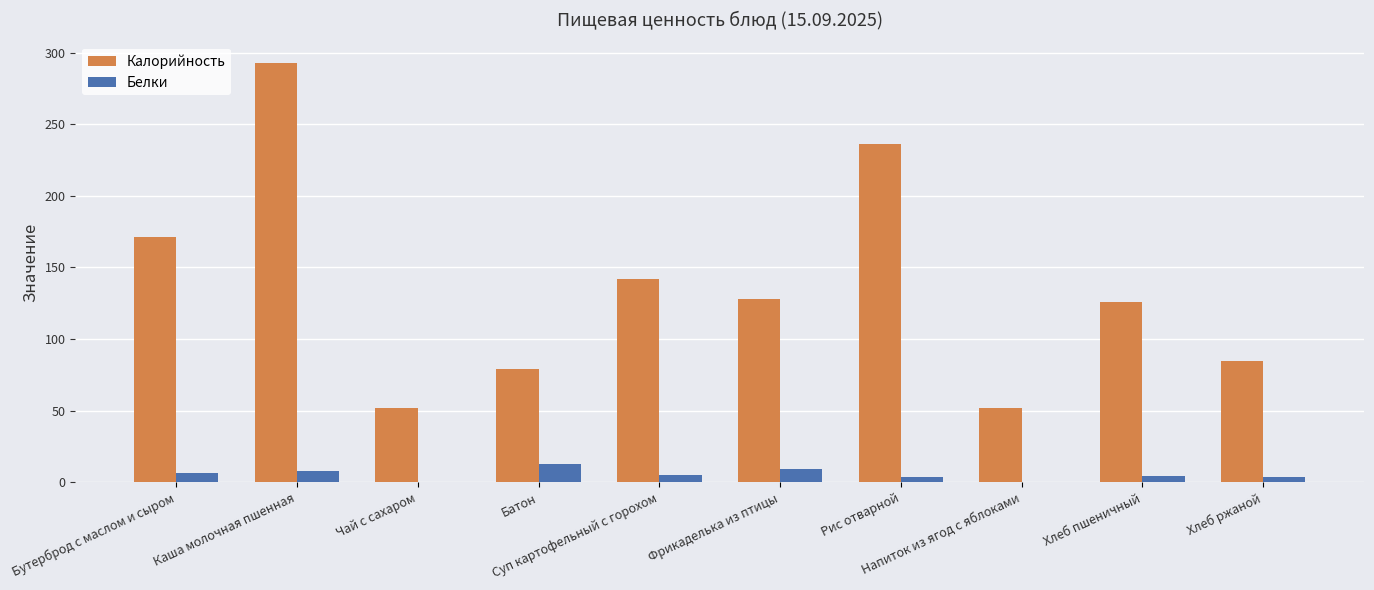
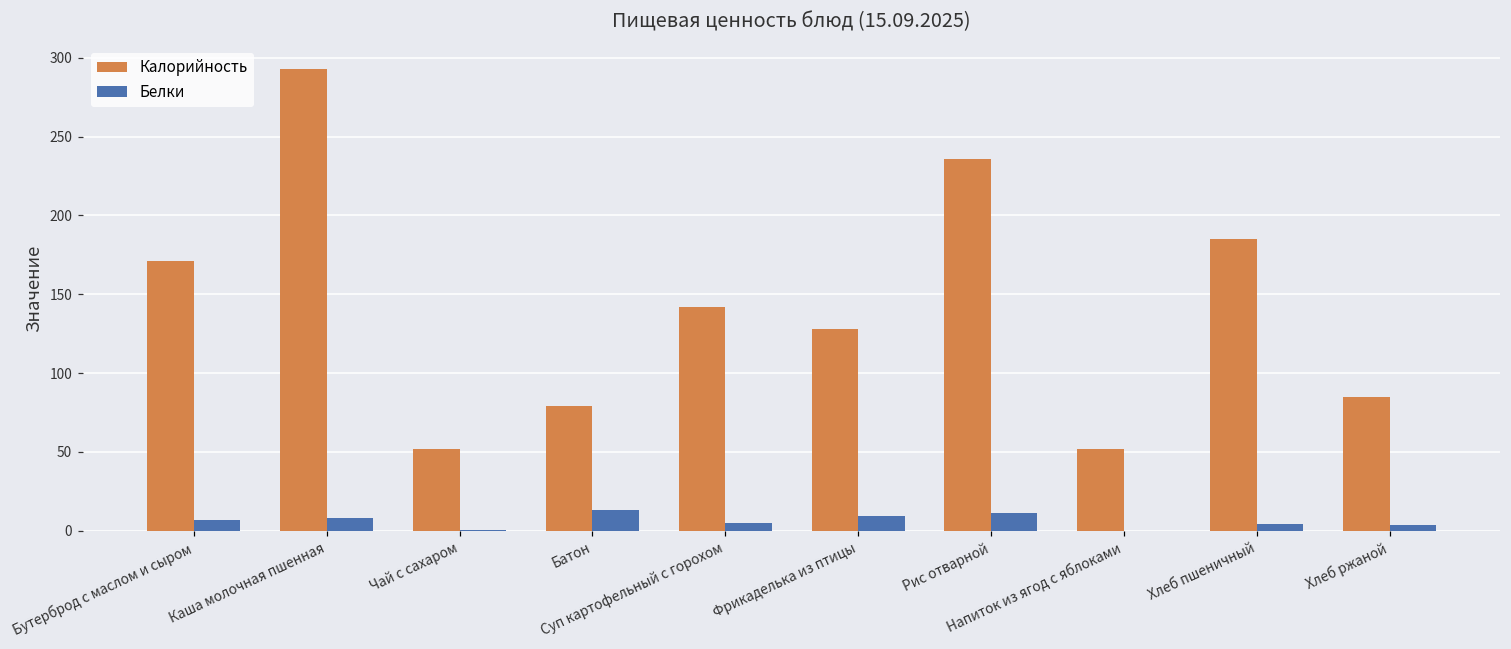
Белки, Рис отварной: 4 -> 11
Калорийность, Хлеб пшеничный: 126 -> 185
